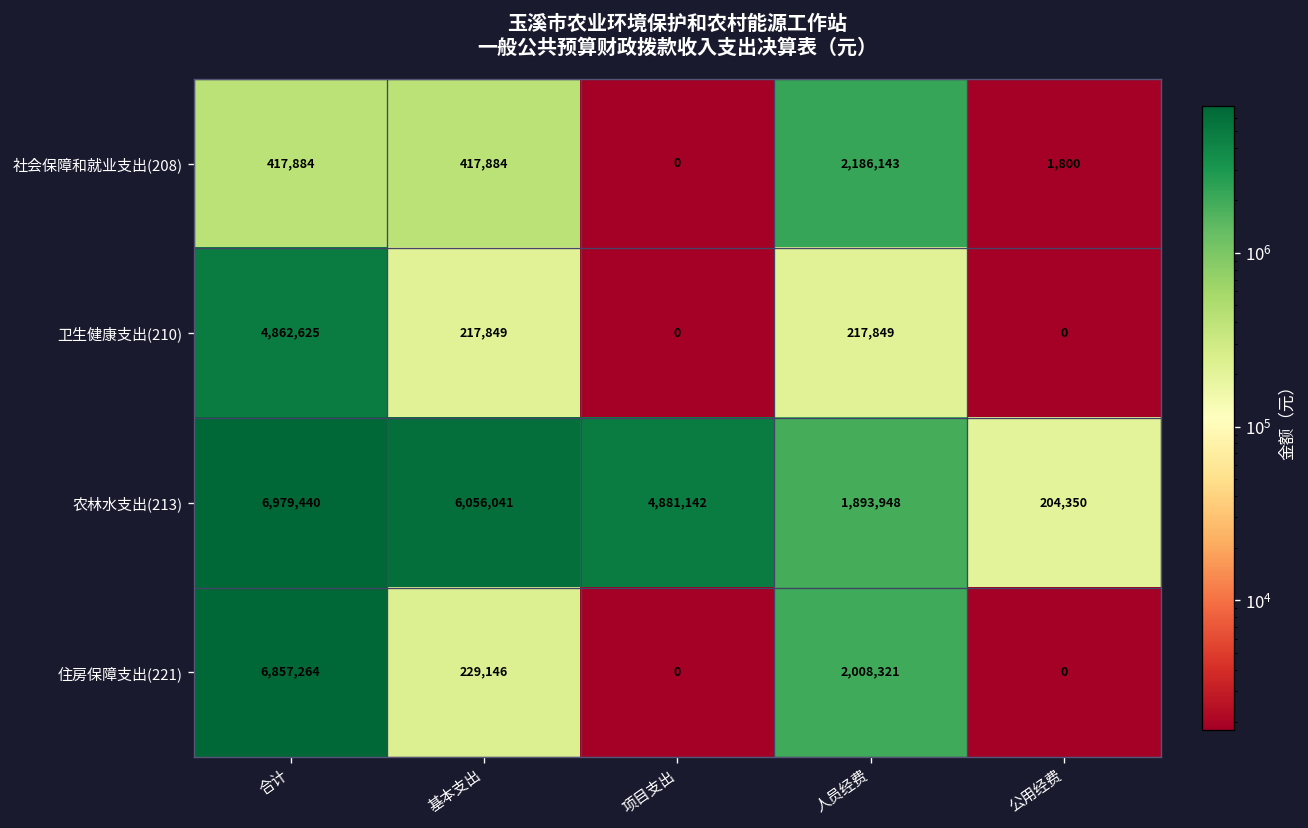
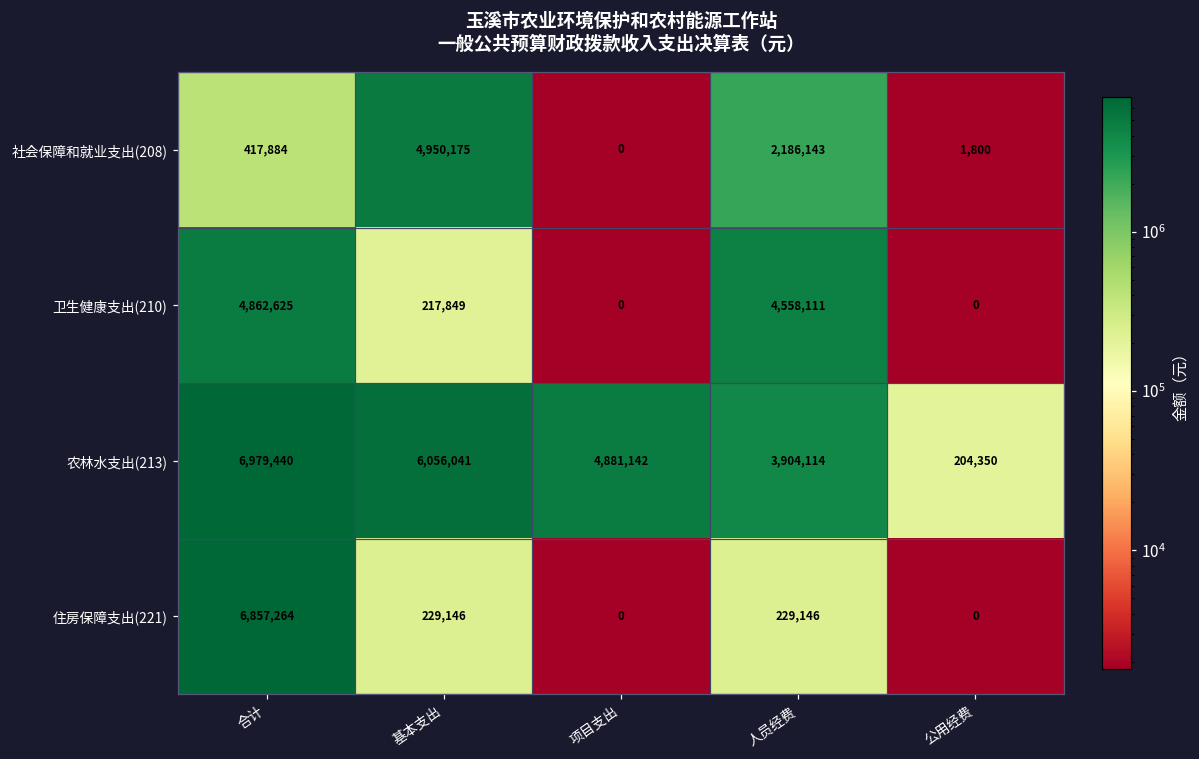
社会保障和就业支出(208), 基本支出: 417,884 -> 4,950,175
卫生健康支出(210), 人员经费: 217,849 -> 4,558,111
农林水支出(213), 人员经费: 1,893,948 -> 3,904,114
住房保障支出(221), 人员经费: 2,008,321 -> 229,146
